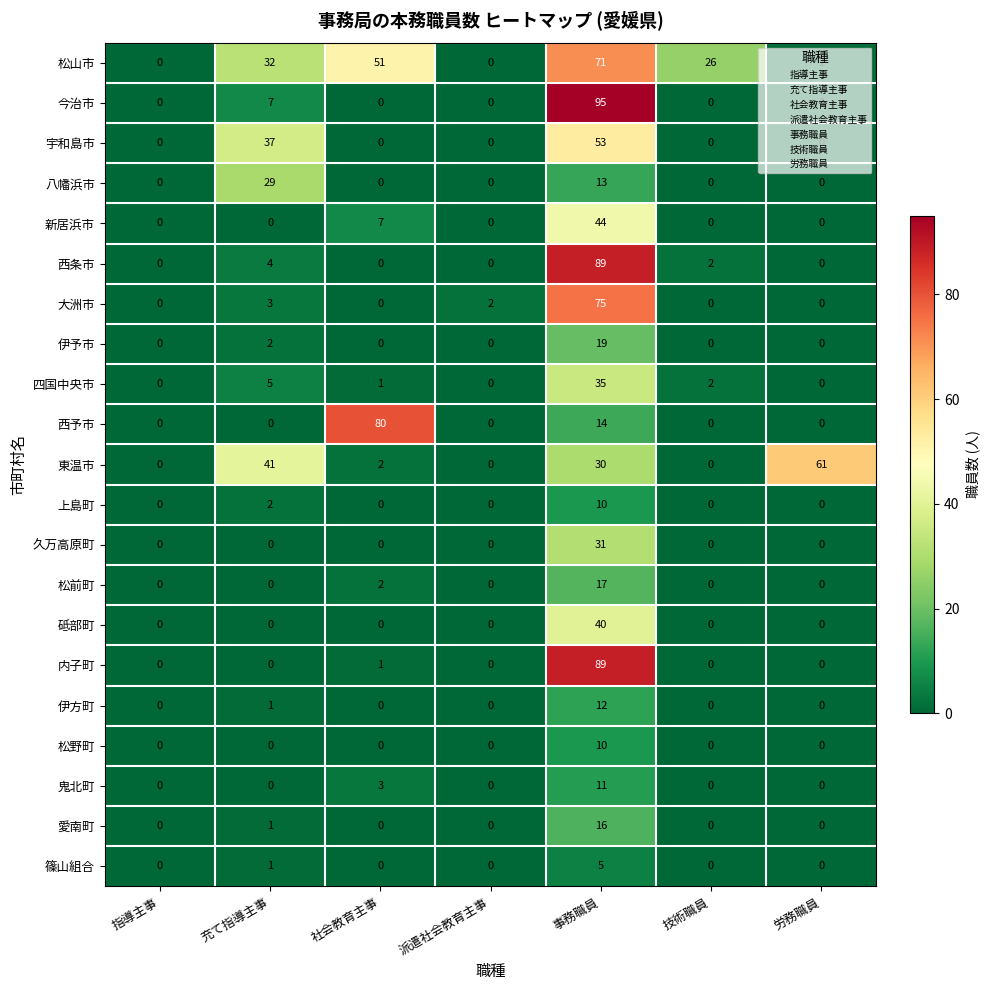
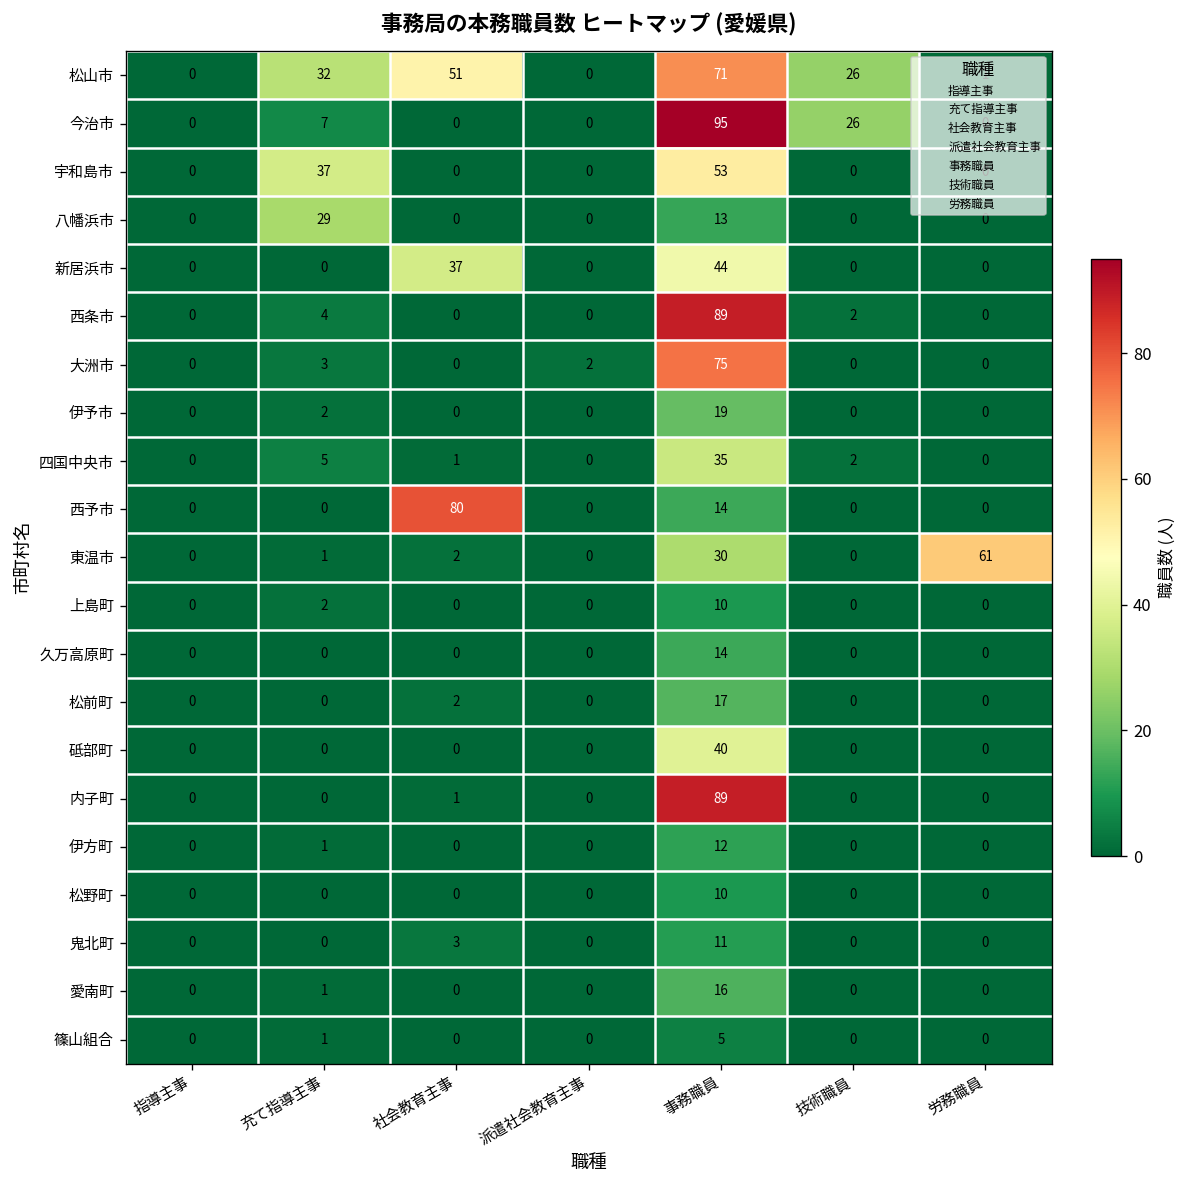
今治市, 技術職員: 0 -> 26
新居浜市, 社会教育主事: 7 -> 37
東温市, 充て指導主事: 41 -> 1
久万高原町, 事務職員: 31 -> 14
